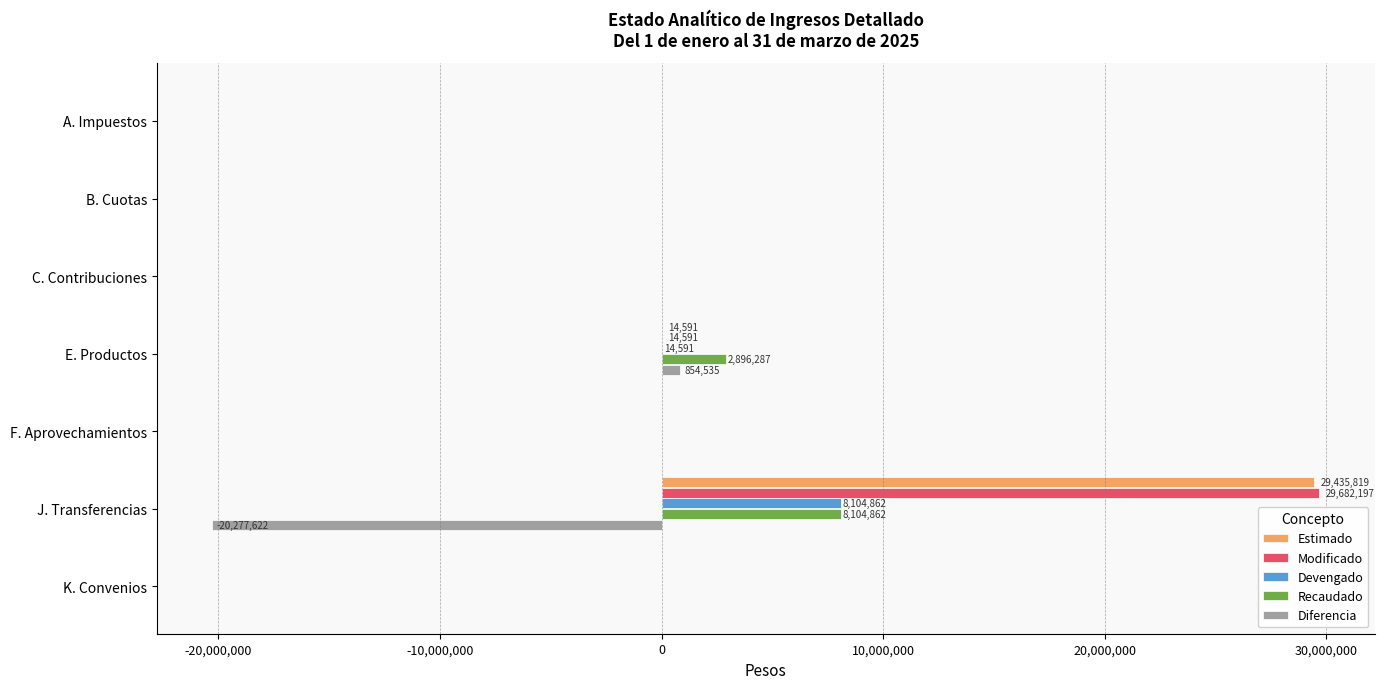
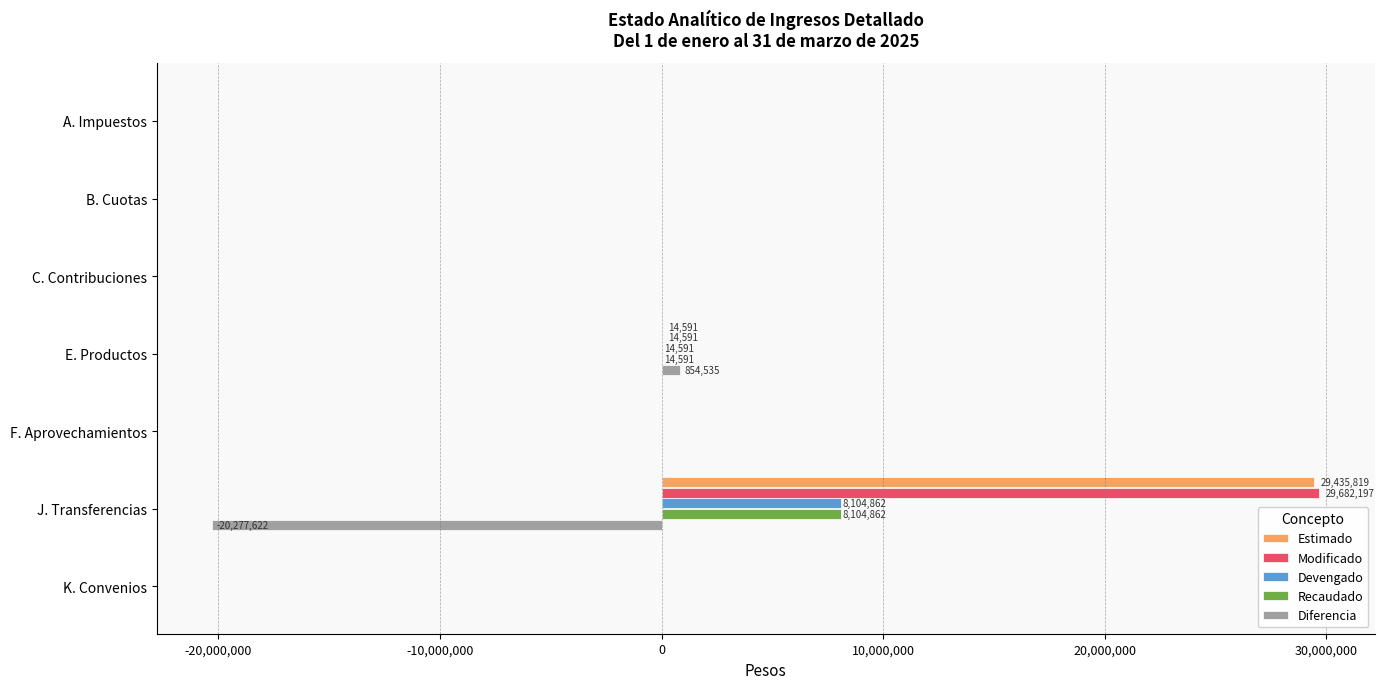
Recaudado, E. Productos: 2,896,287 -> 14,591
